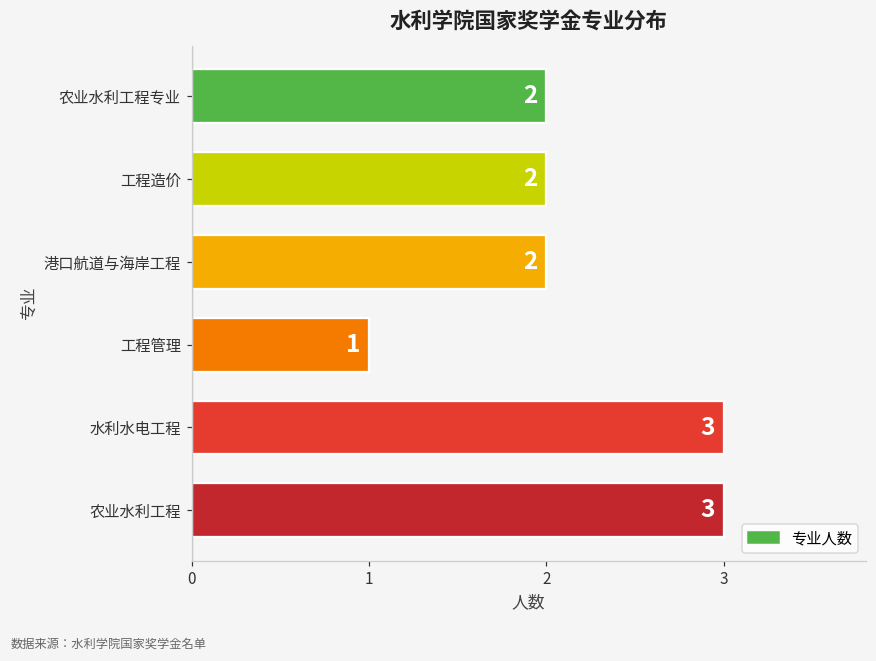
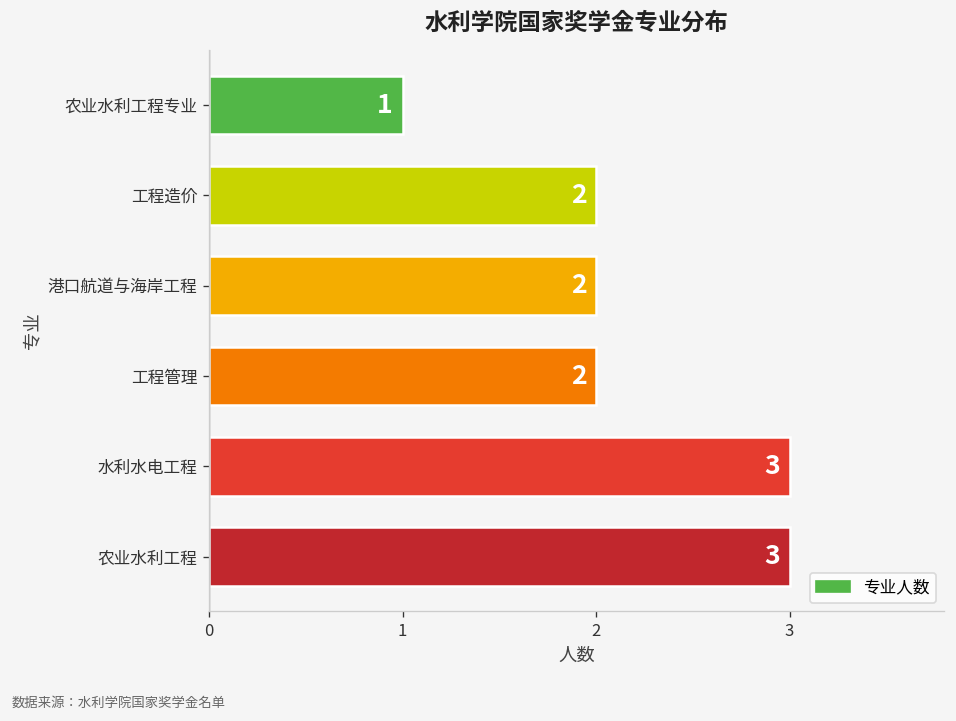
农业水利工程专业: 2 -> 1
工程管理: 1 -> 2
